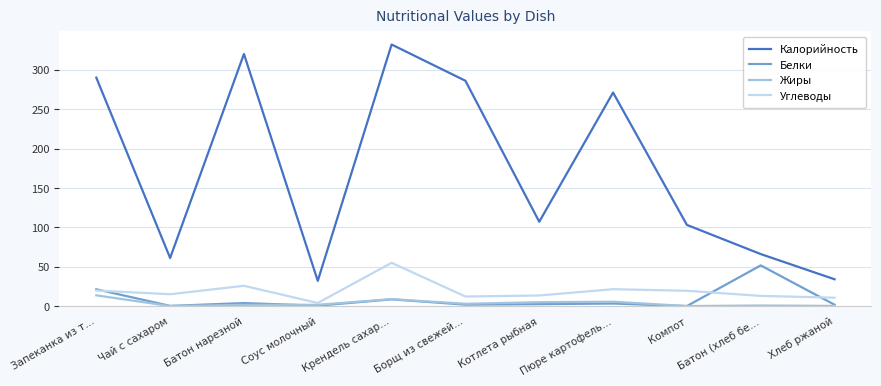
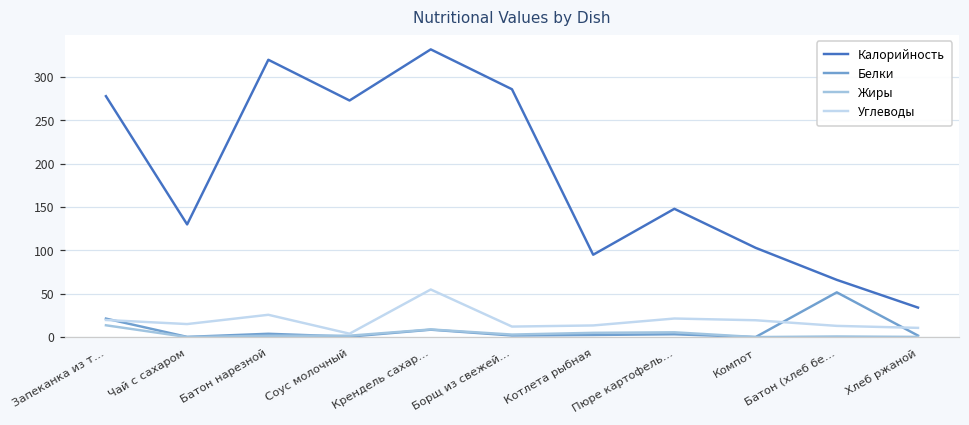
Калорийность, Запеканка из т…: 290 -> 280
Калорийность, Чай с сахаром: 60 -> 130
Калорийность, Соус молочный: 30 -> 270
Калорийность, Котлета рыбная: 110 -> 100
Калорийность, Пюре картофель…: 270 -> 150
